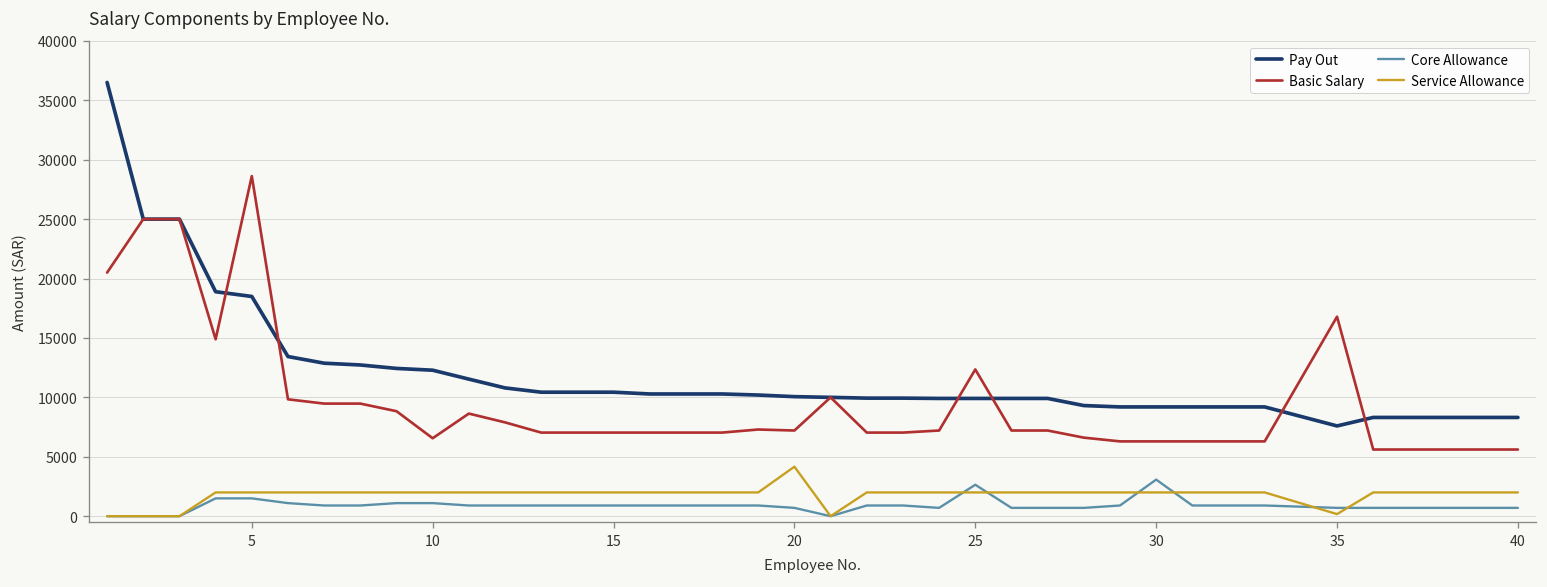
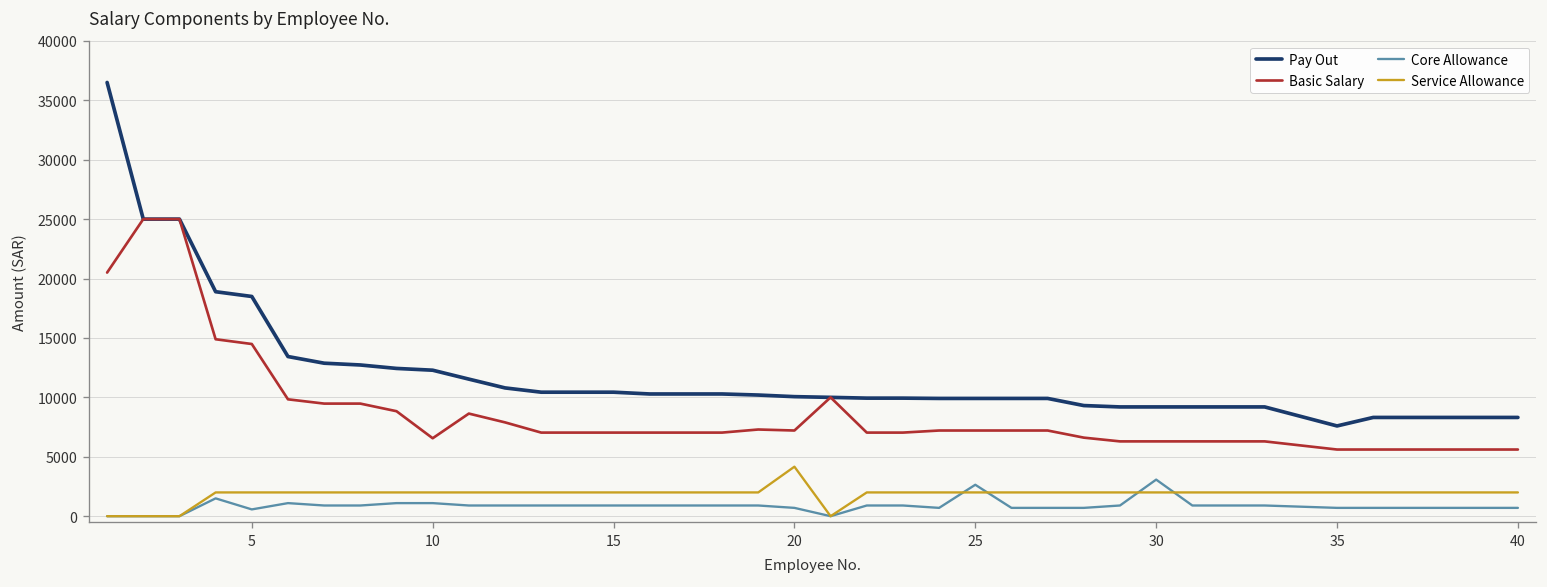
Basic Salary, 5: 29000 -> 14000
Core Allowance, 5: 2000 -> 1000
Basic Salary, 25: 12000 -> 7000
Basic Salary, 35: 17000 -> 6000
Service Allowance, 35: 0 -> 2000
